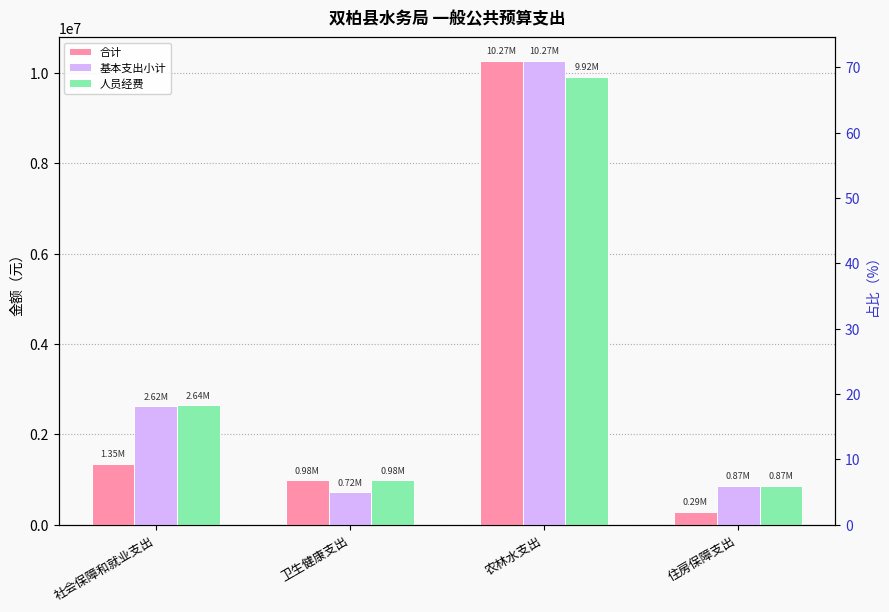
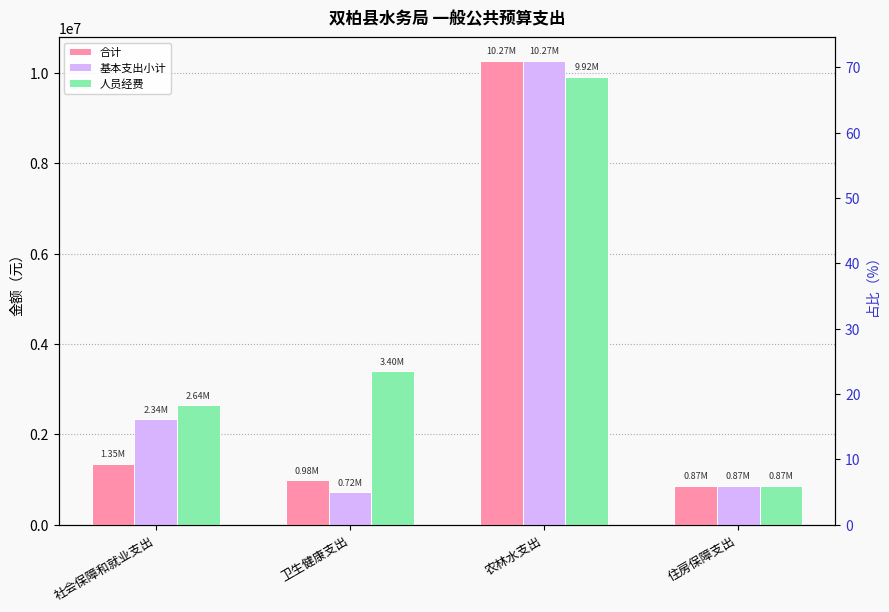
基本支出小计, 社会保障和就业支出: 2.62M -> 2.34M
人员经费, 卫生健康支出: 0.98M -> 3.40M
合计, 住房保障支出: 0.29M -> 0.87M
